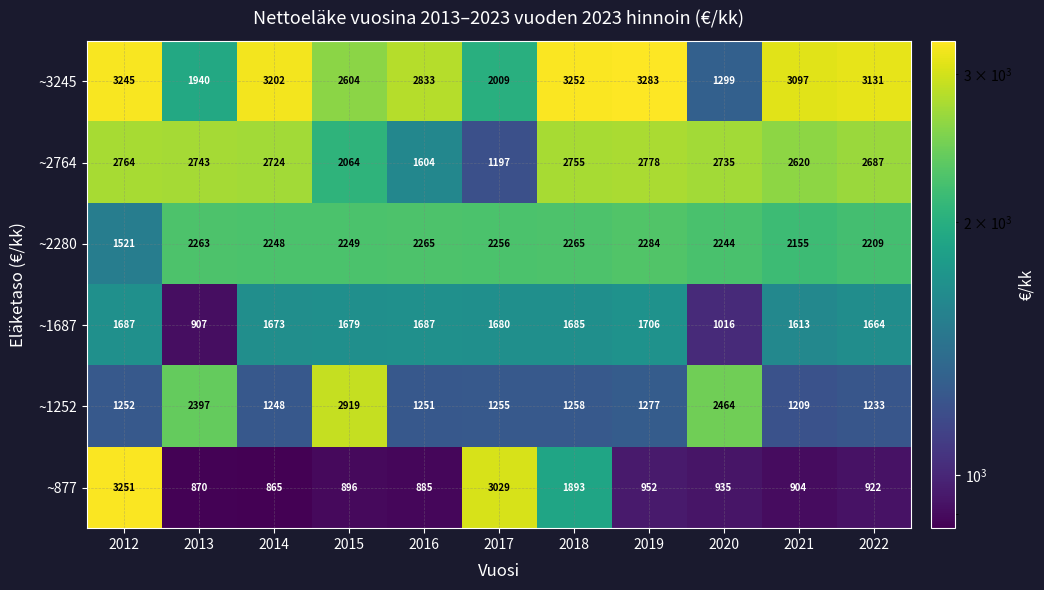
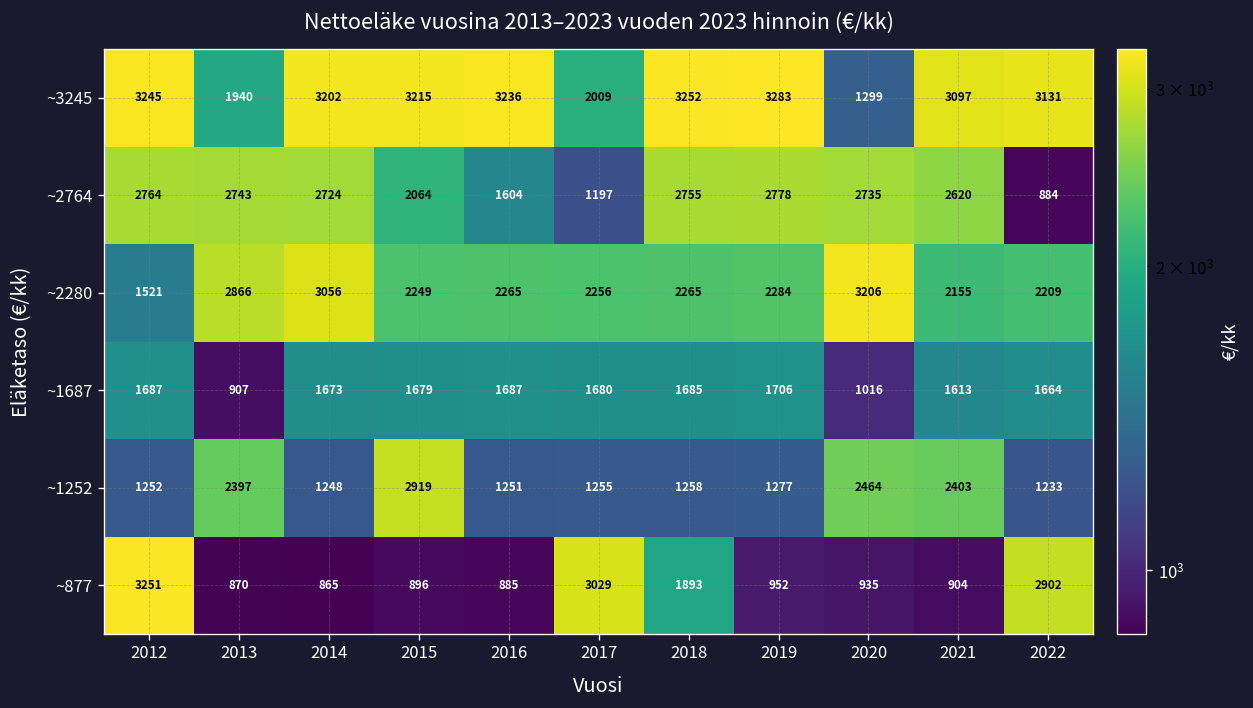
~3245, 2015: 2604 -> 3215
~3245, 2016: 2833 -> 3236
~2764, 2022: 2687 -> 884
~2280, 2013: 2263 -> 2866
~2280, 2014: 2248 -> 3056
~2280, 2020: 2244 -> 3206
~1252, 2021: 1209 -> 2403
~877, 2022: 922 -> 2902
